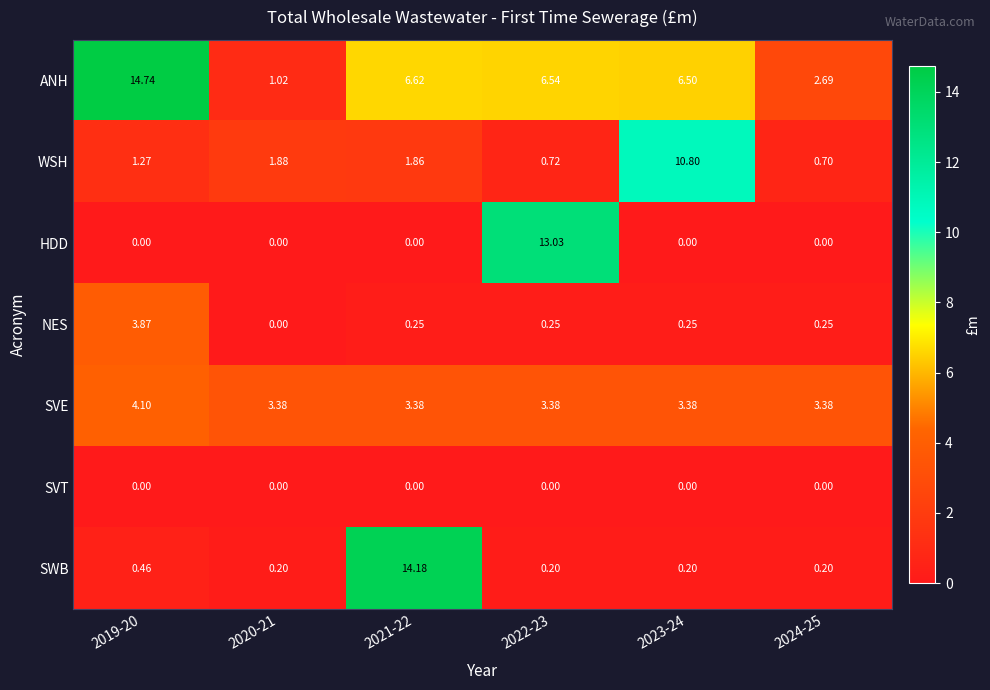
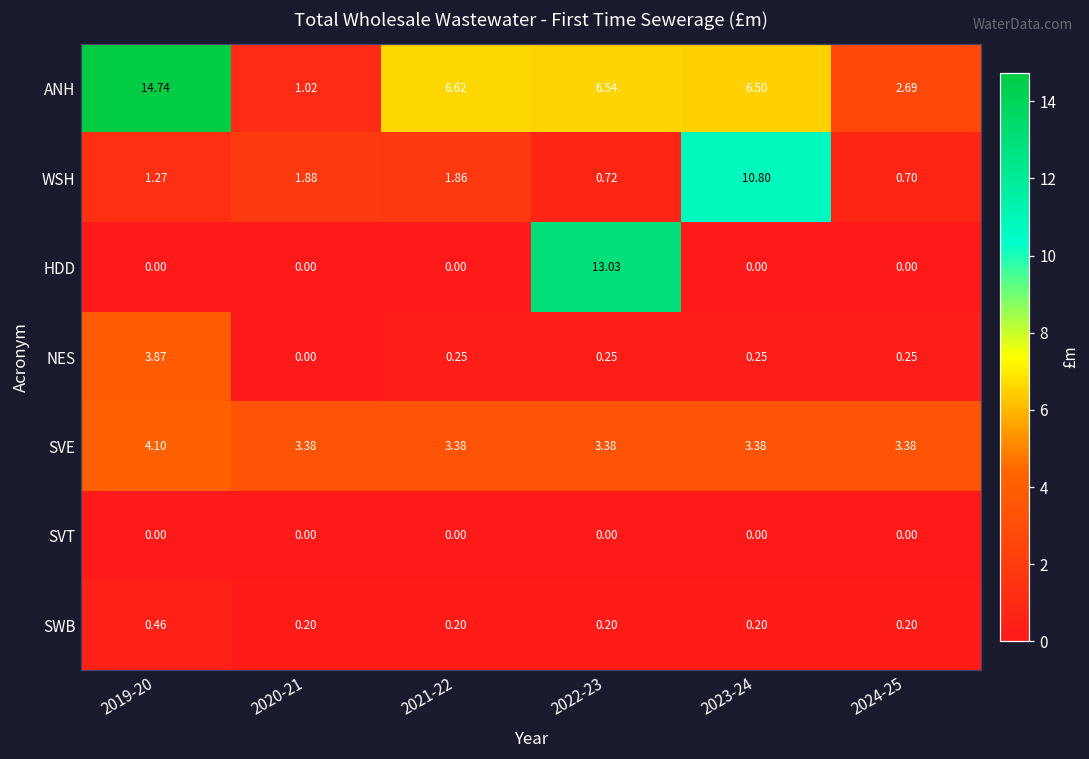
SWB, 2021-22: 14.18 -> 0.20
